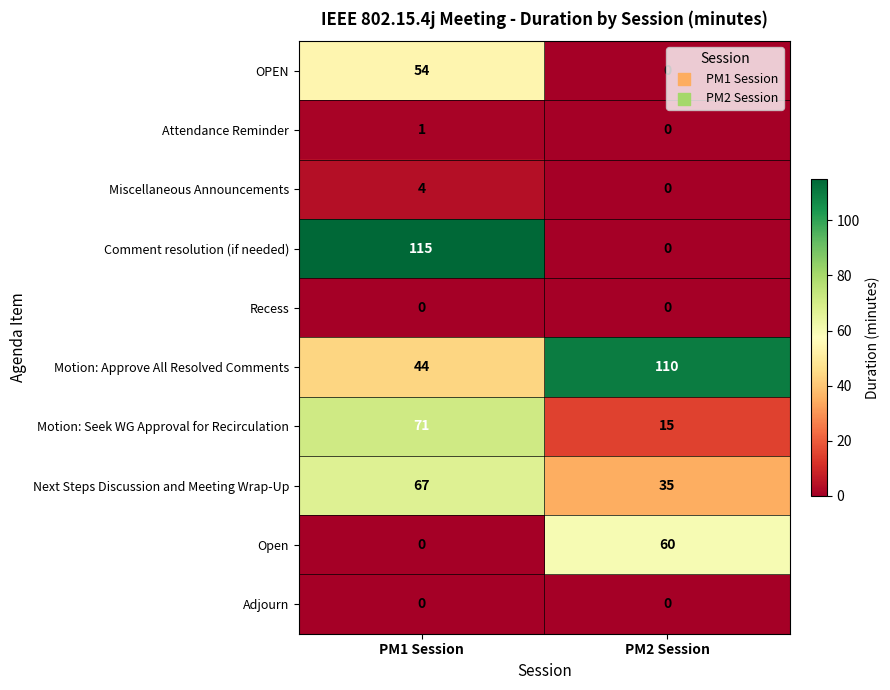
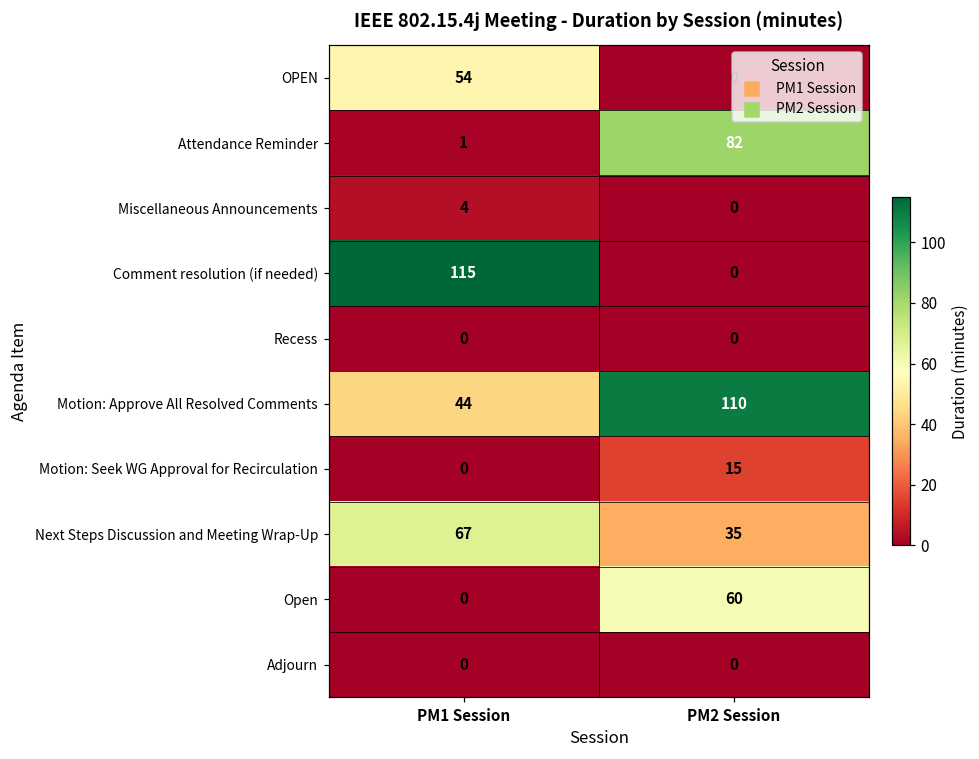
Attendance Reminder, PM2 Session: 0 -> 82
Motion: Seek WG Approval for Recirculation, PM1 Session: 71 -> 0
